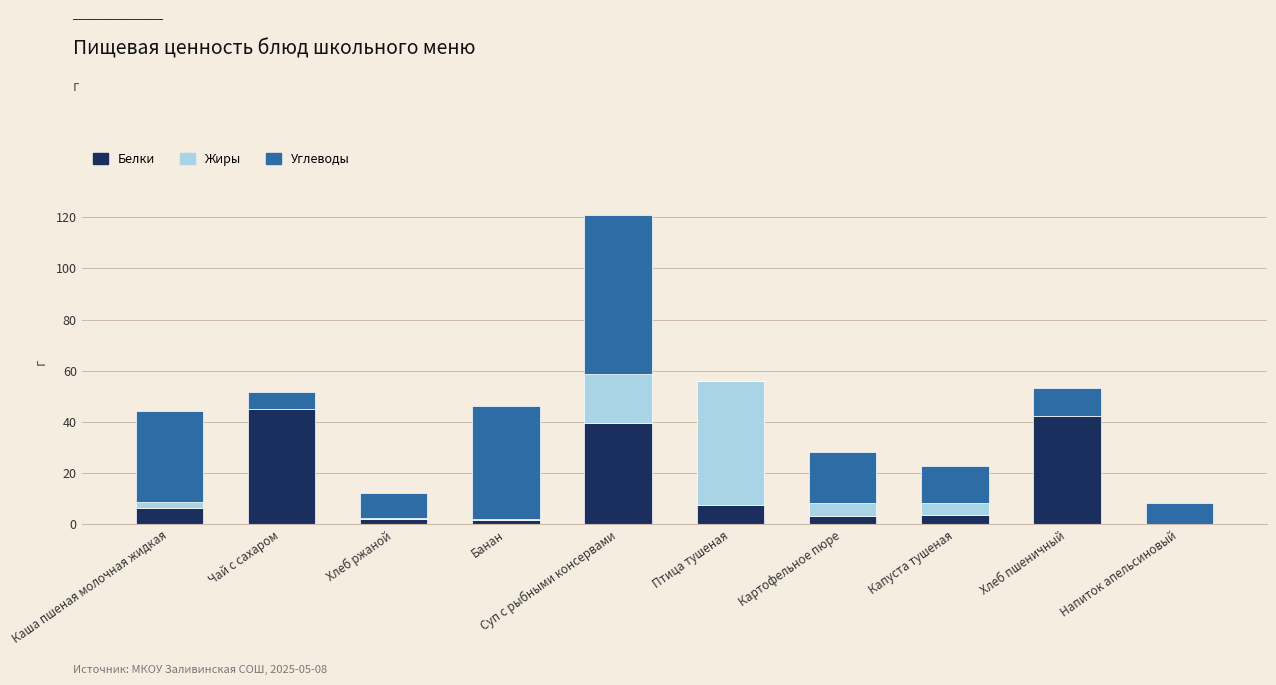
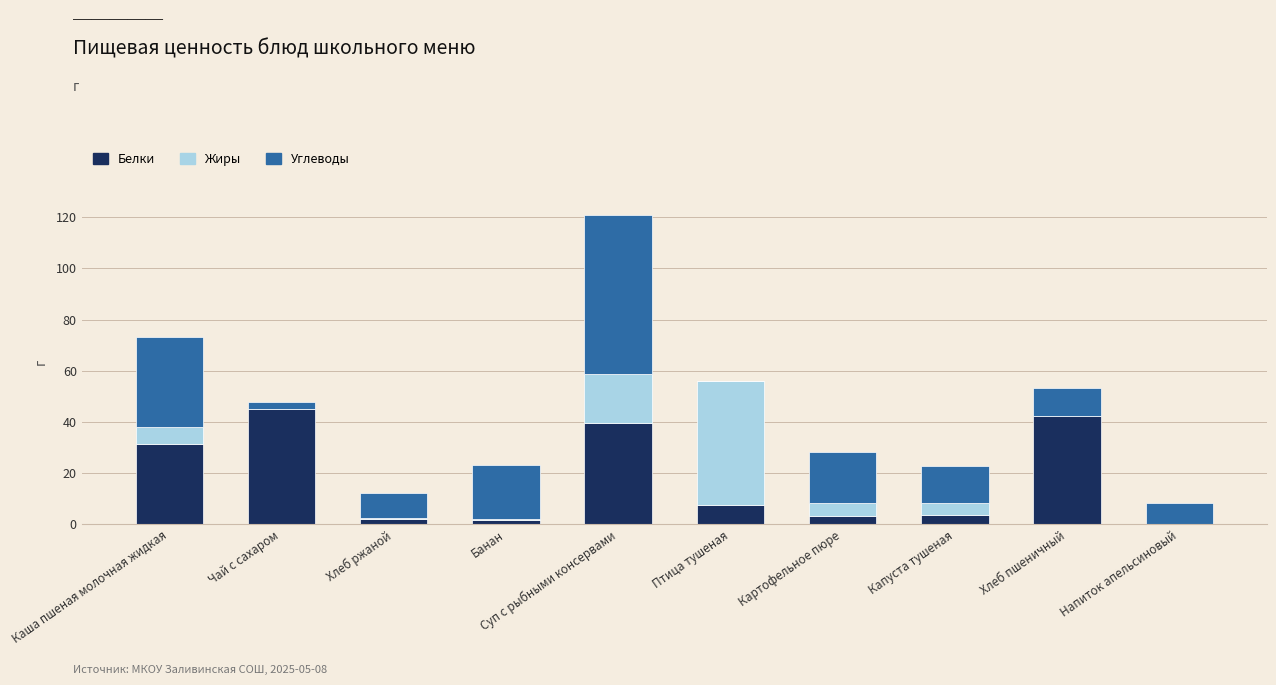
Белки, Каша пшеная молочная жидкая: 6 -> 31
Жиры, Каша пшеная молочная жидкая: 2 -> 6
Углеводы, Чай с сахаром: 6 -> 3
Углеводы, Банан: 44 -> 21
